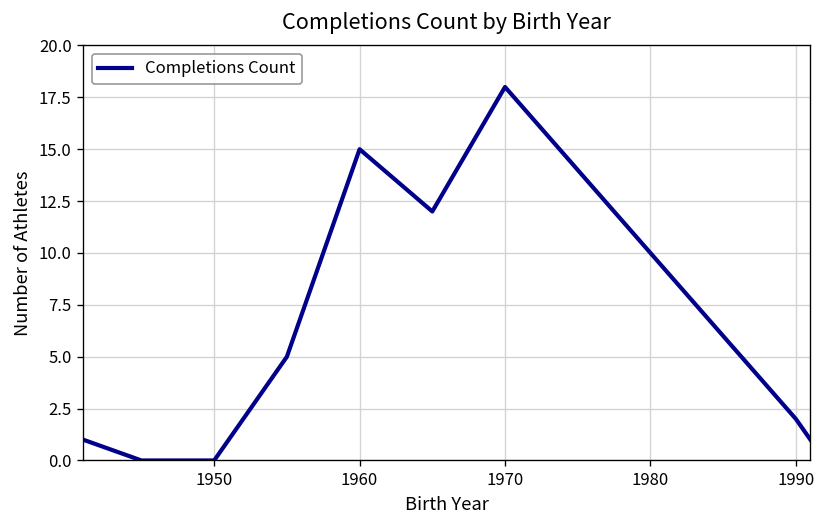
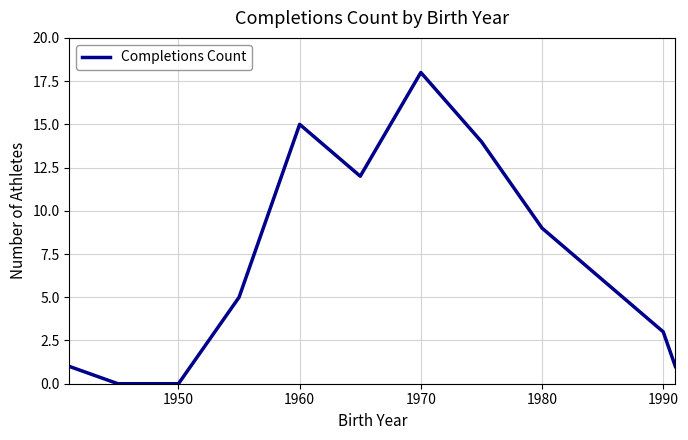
1980: 10 -> 9
1990: 2 -> 3
